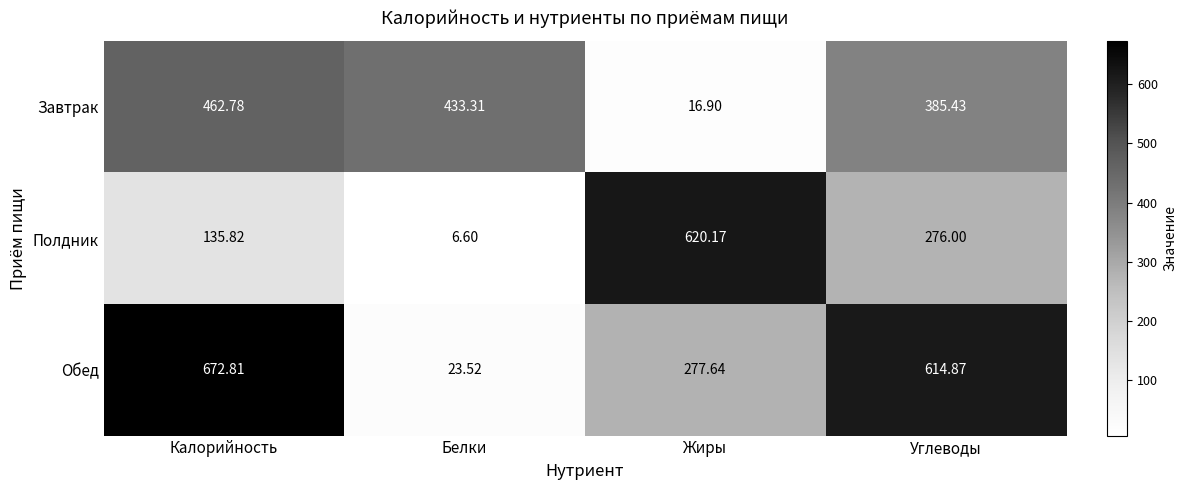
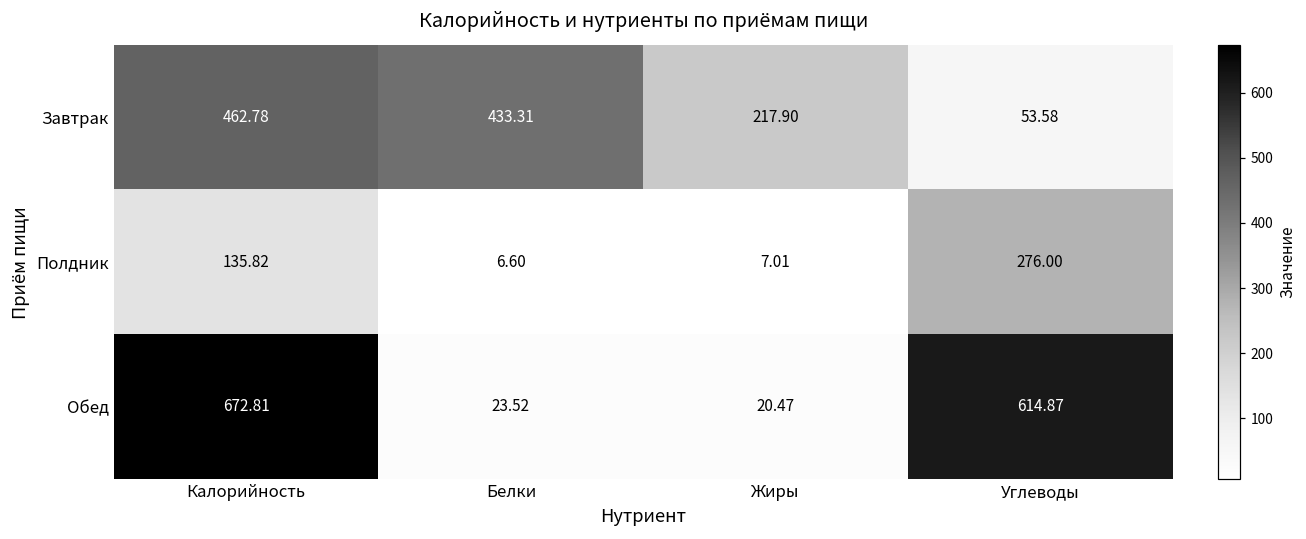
Завтрак, Жиры: 16.90 -> 217.90
Завтрак, Углеводы: 385.43 -> 53.58
Полдник, Жиры: 620.17 -> 7.01
Обед, Жиры: 277.64 -> 20.47
